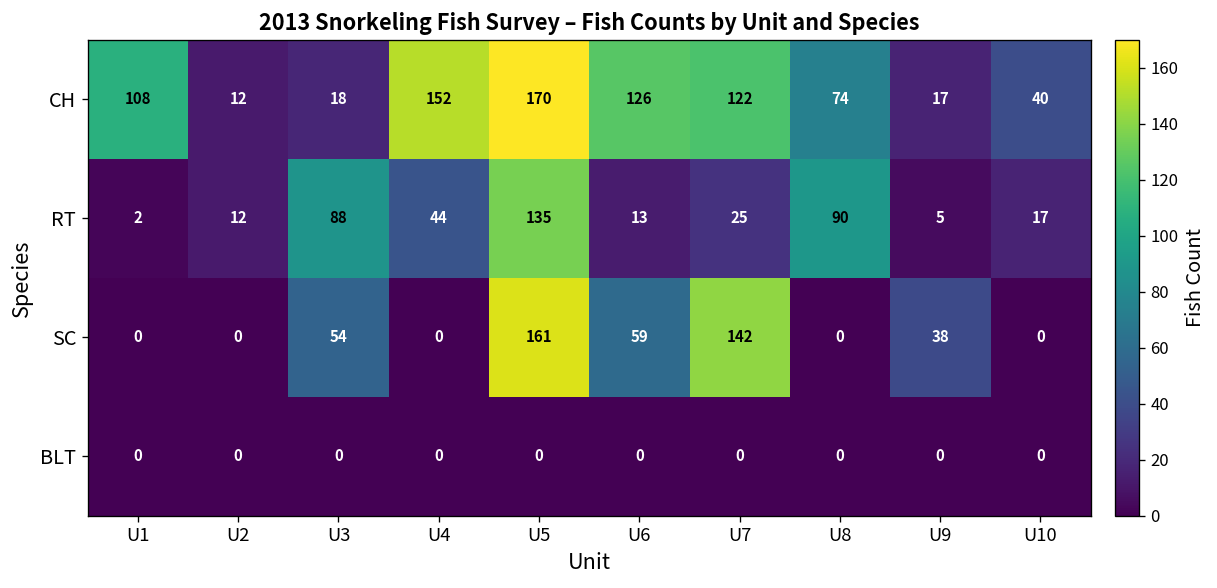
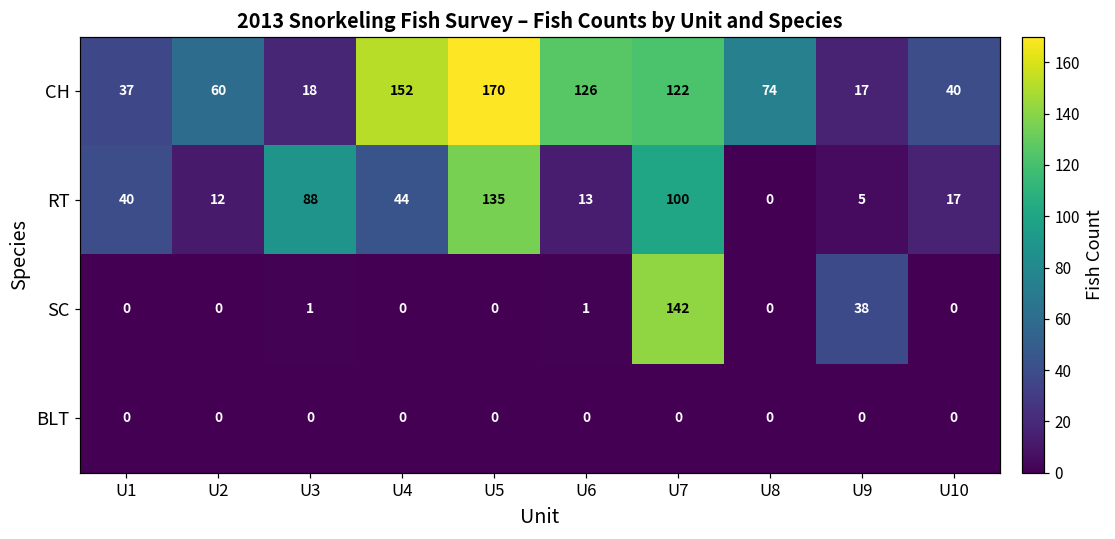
CH, U1: 108 -> 37
CH, U2: 12 -> 60
RT, U1: 2 -> 40
RT, U7: 25 -> 100
RT, U8: 90 -> 0
SC, U3: 54 -> 1
SC, U5: 161 -> 0
SC, U6: 59 -> 1
